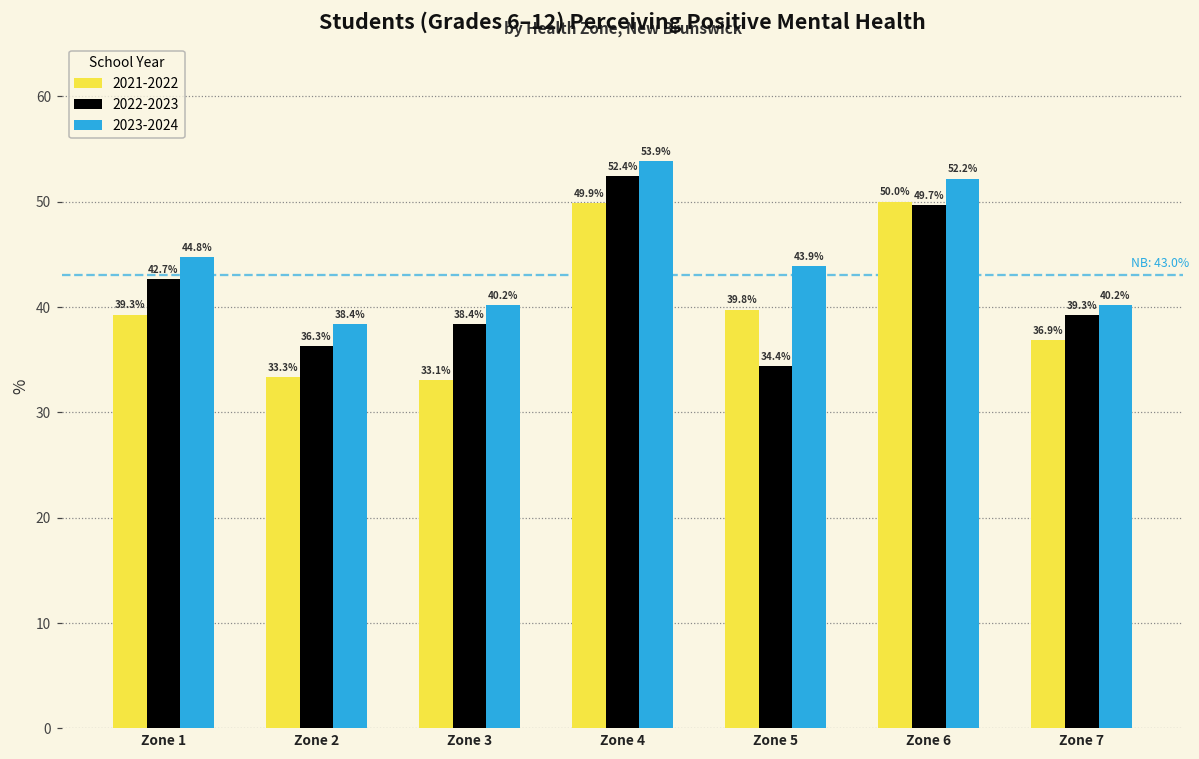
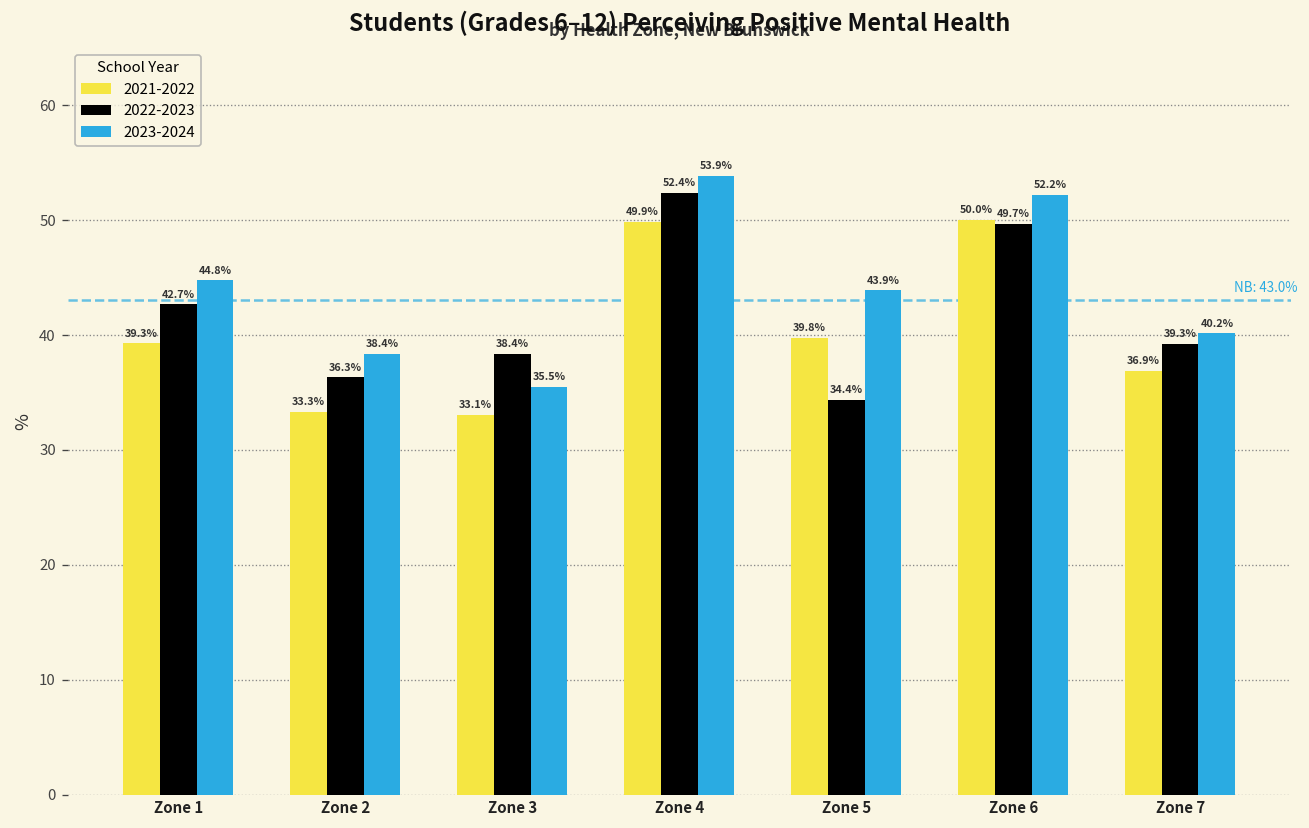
2023-2024, Zone 3: 40.2% -> 35.5%
